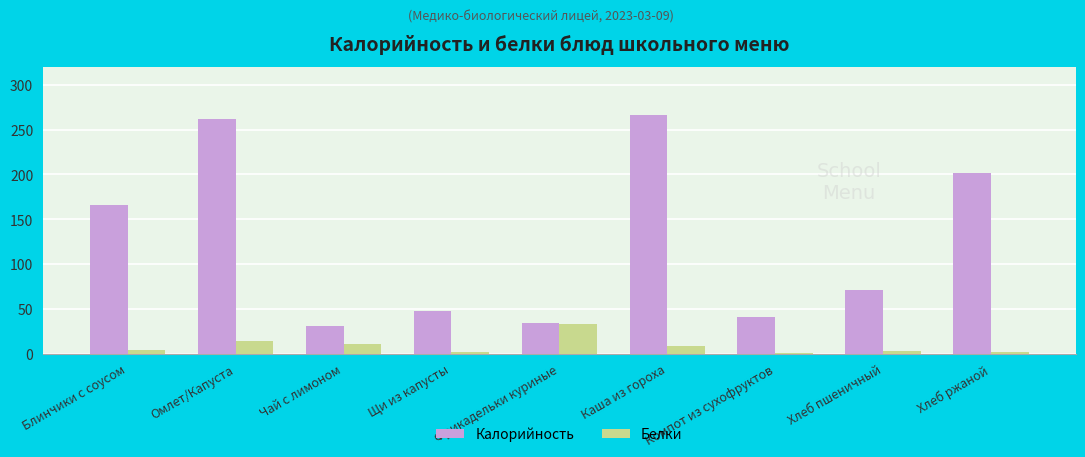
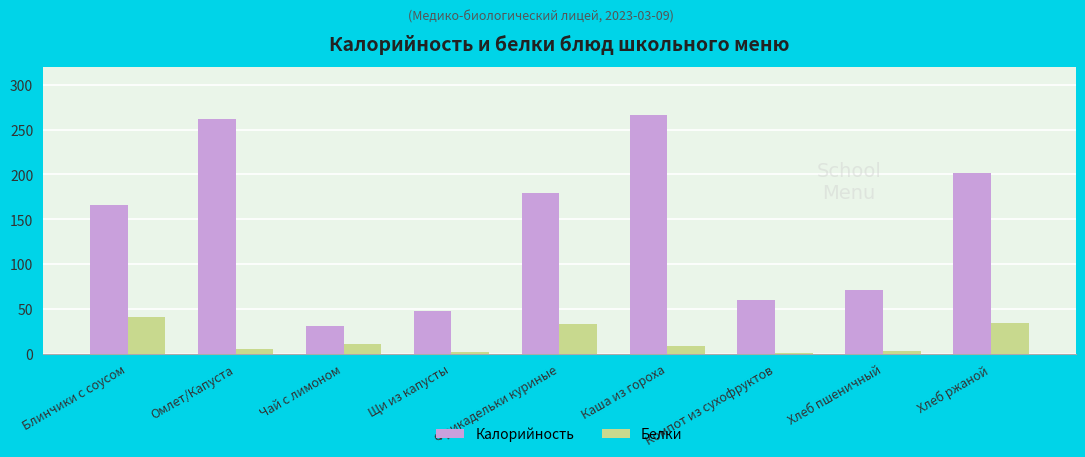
Белки, Блинчики с соусом: 0 -> 40
Белки, Омлет/Капуста: 10 -> 0
Калорийность, Фрикадельки куриные: 30 -> 180
Калорийность, Компот из сухофруктов: 40 -> 60
Белки, Хлеб ржаной: 0 -> 30
